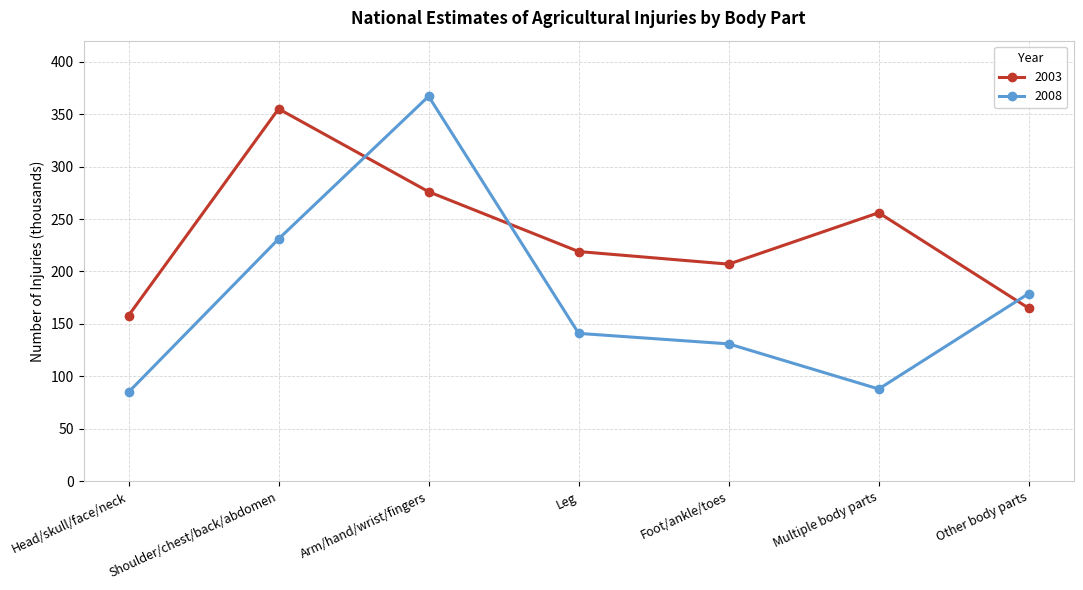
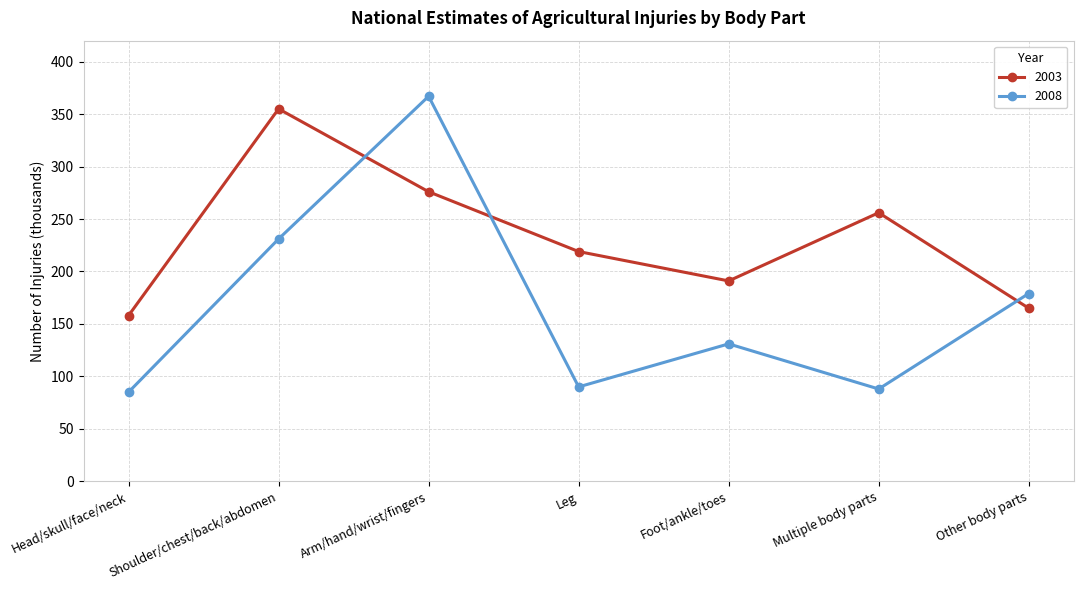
2008, Leg: 141 -> 90
2003, Foot/ankle/toes: 207 -> 191
